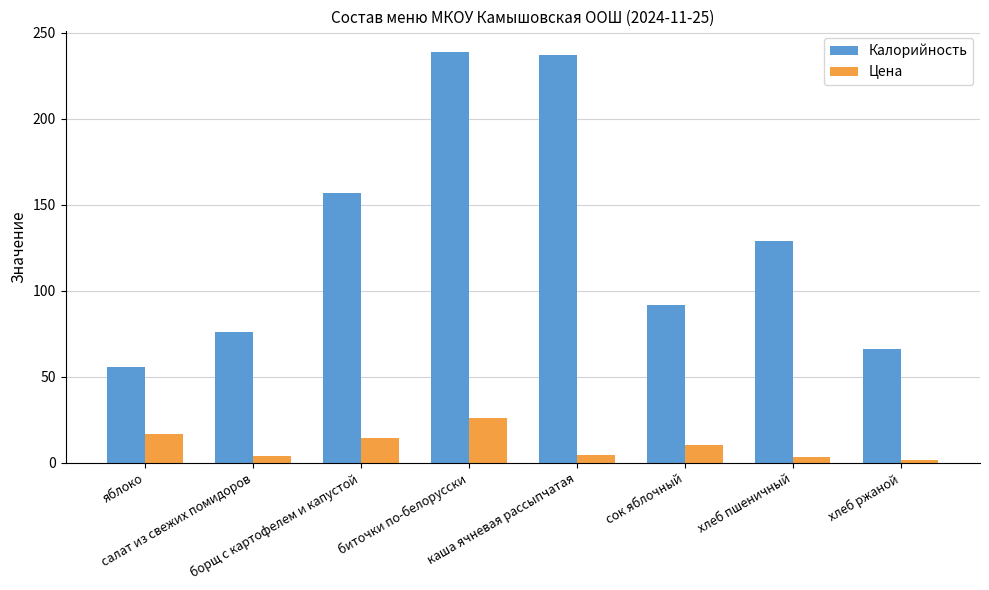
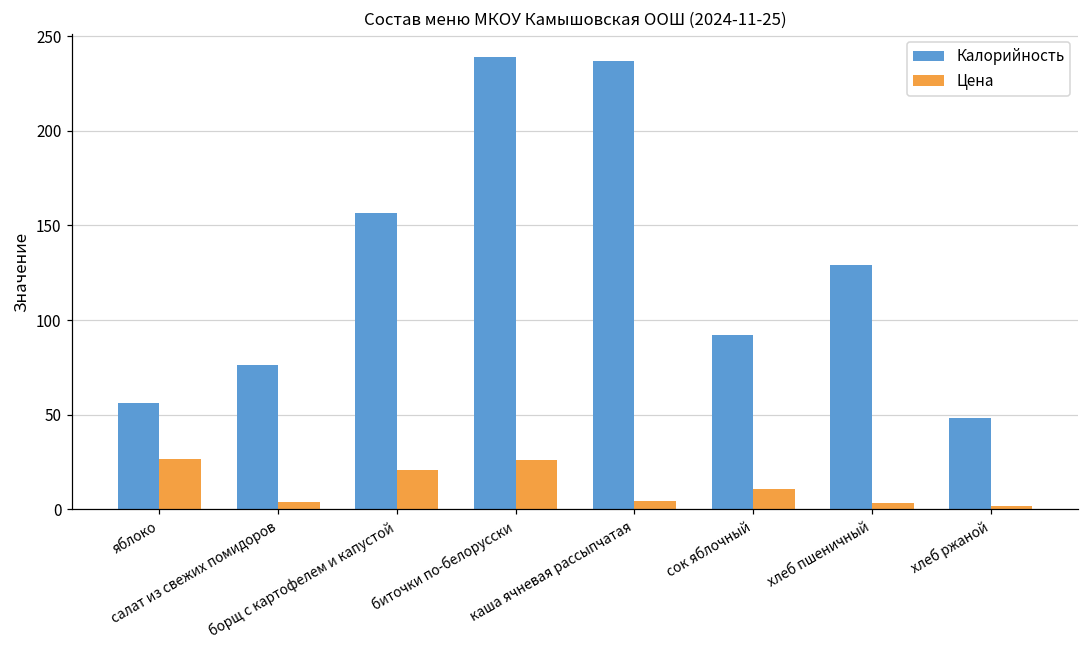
Цена, яблоко: 17 -> 27
Цена, борщ с картофелем и капустой: 14 -> 21
Калорийность, хлеб ржаной: 66 -> 48
